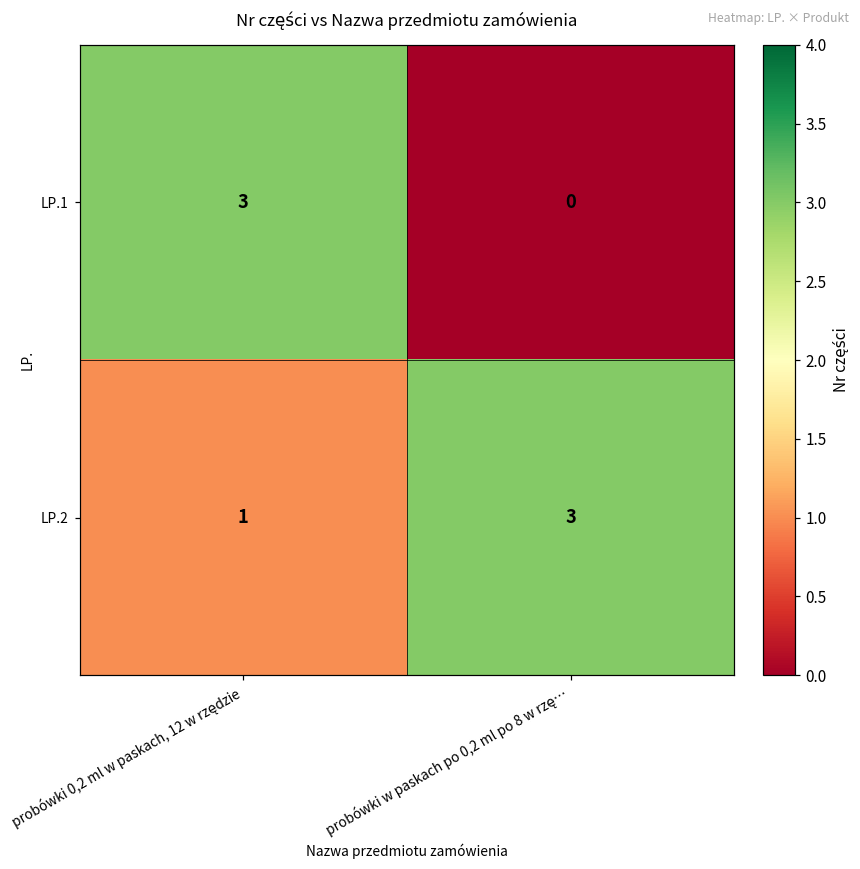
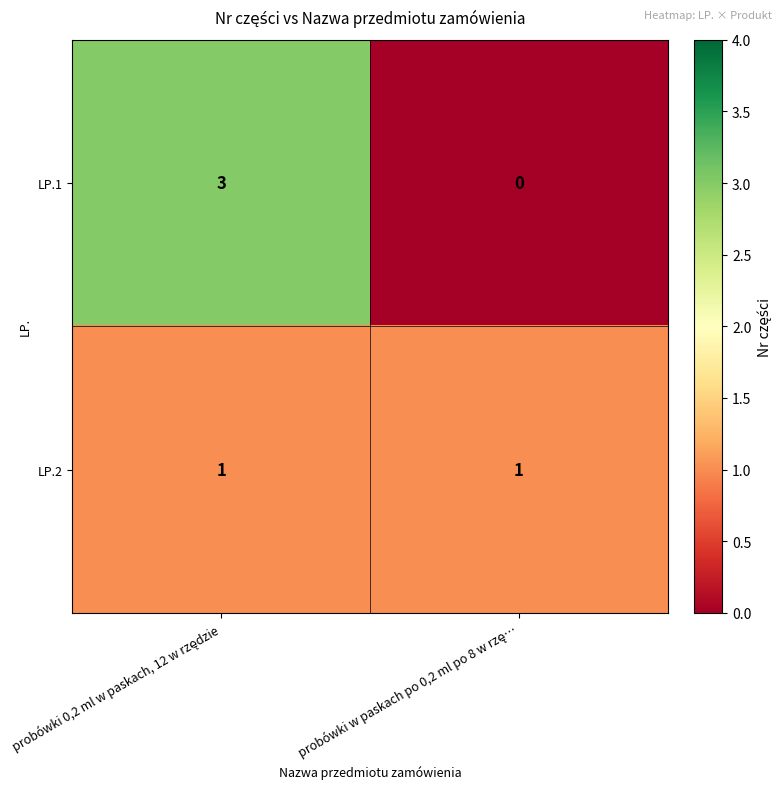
LP.2, probówki w paskach po 0,2 ml po 8 w rzę…: 3 -> 1
